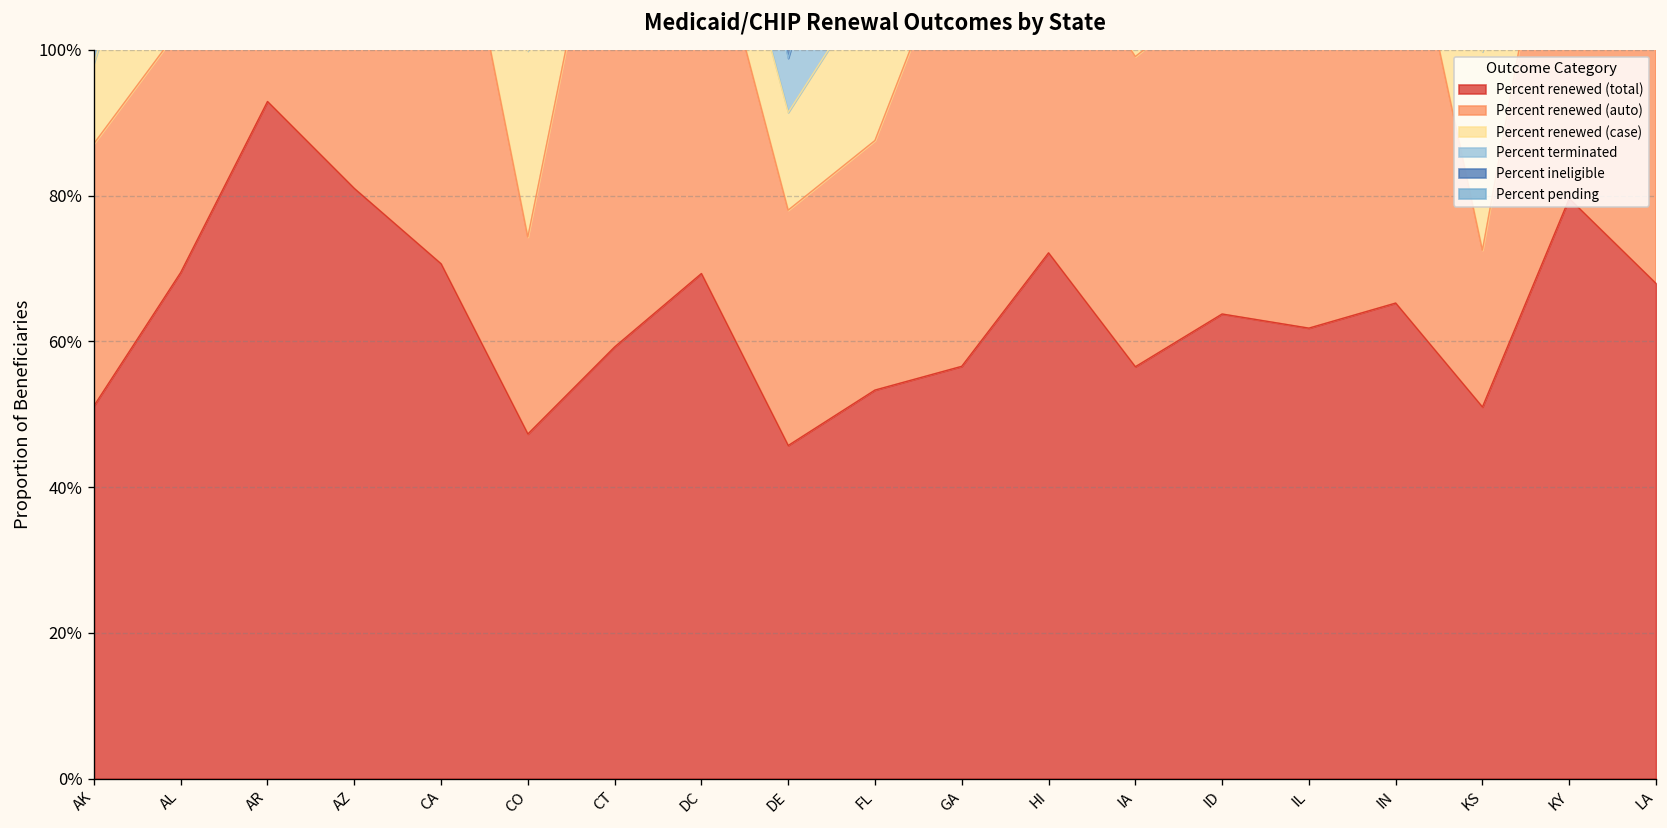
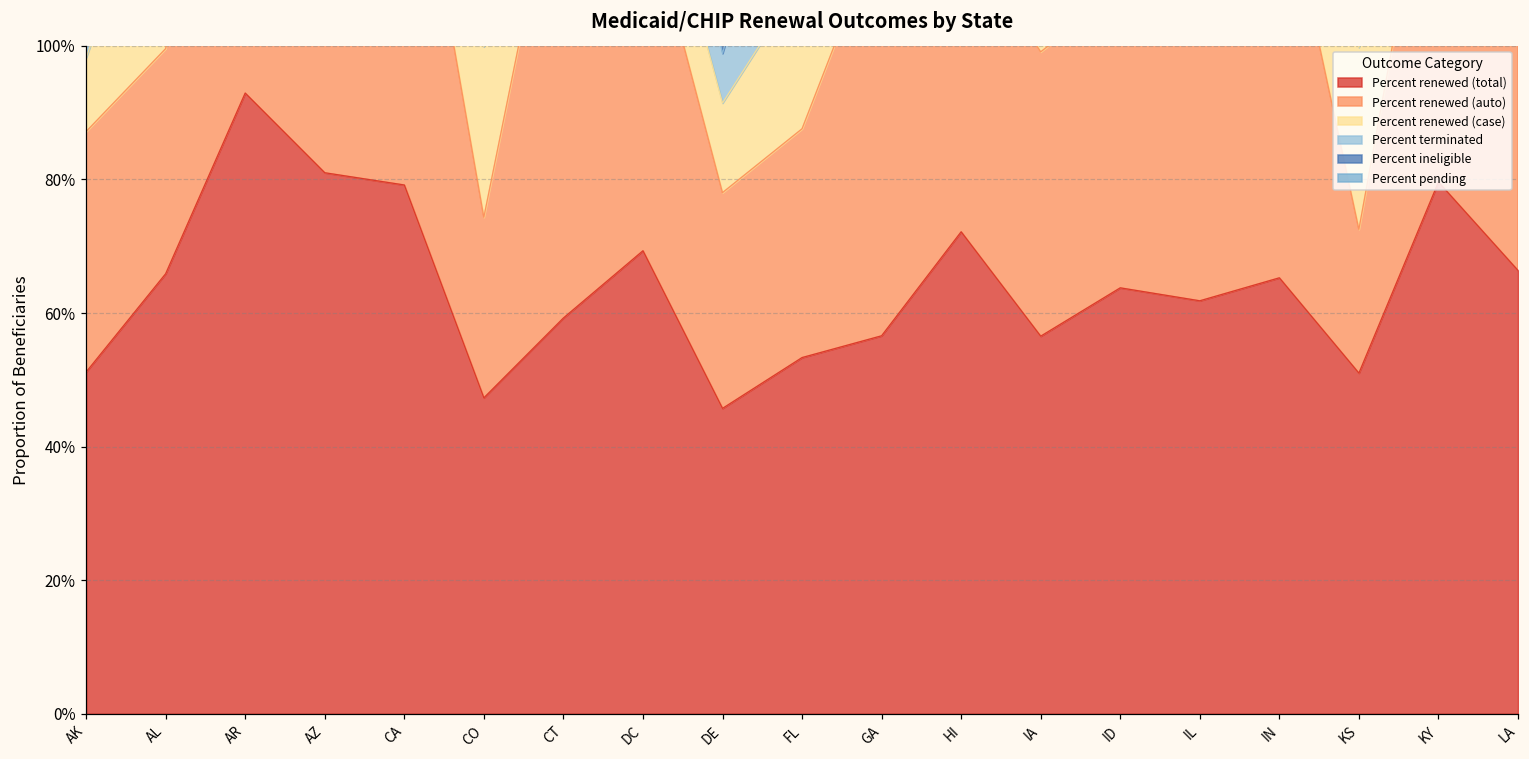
Percent renewed (total), AL: 69% -> 66%
Percent renewed (total), CA: 71% -> 79%
Percent renewed (total), LA: 68% -> 66%
